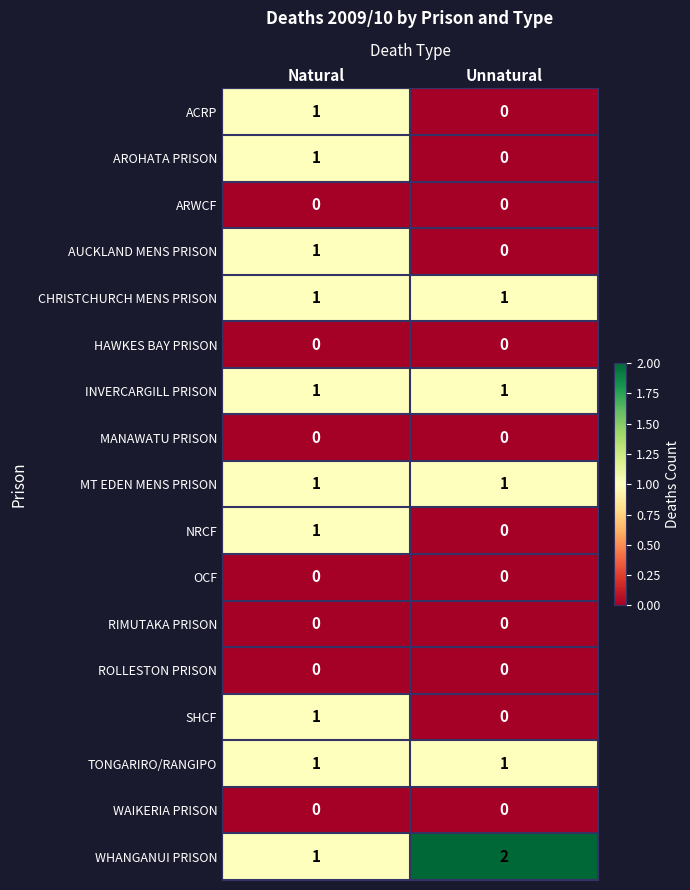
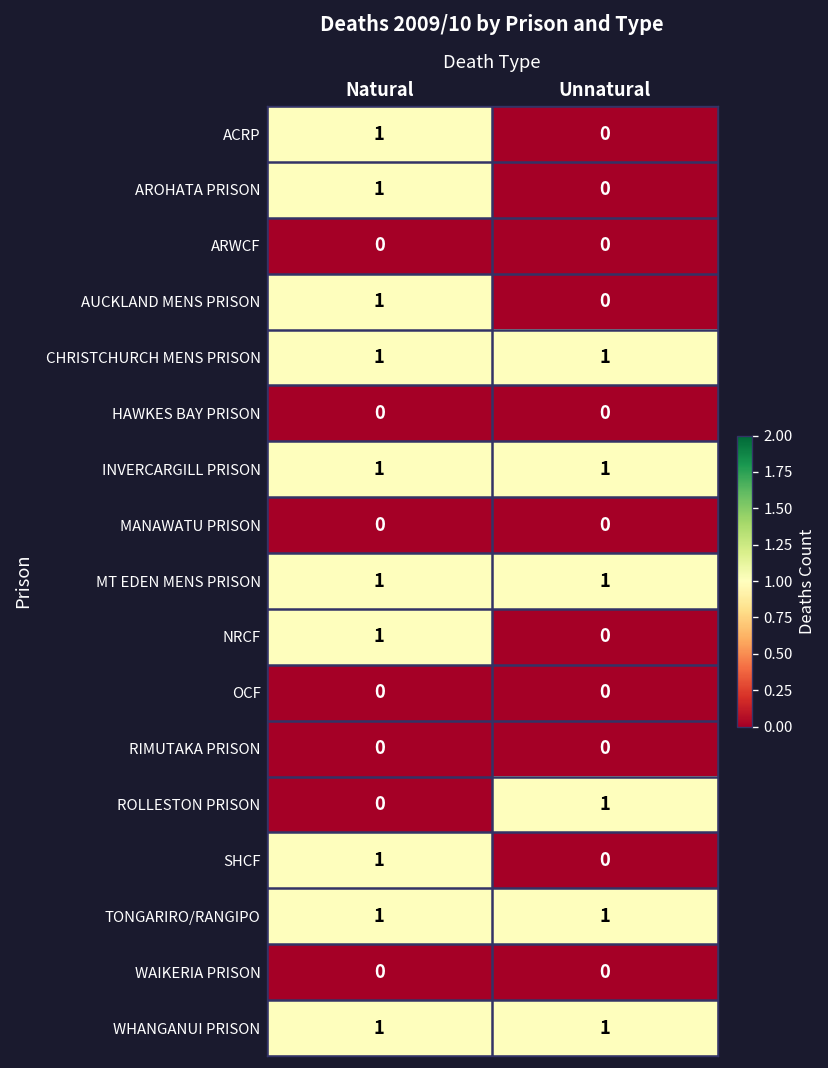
ROLLESTON PRISON, Unnatural: 0 -> 1
WHANGANUI PRISON, Unnatural: 2 -> 1
